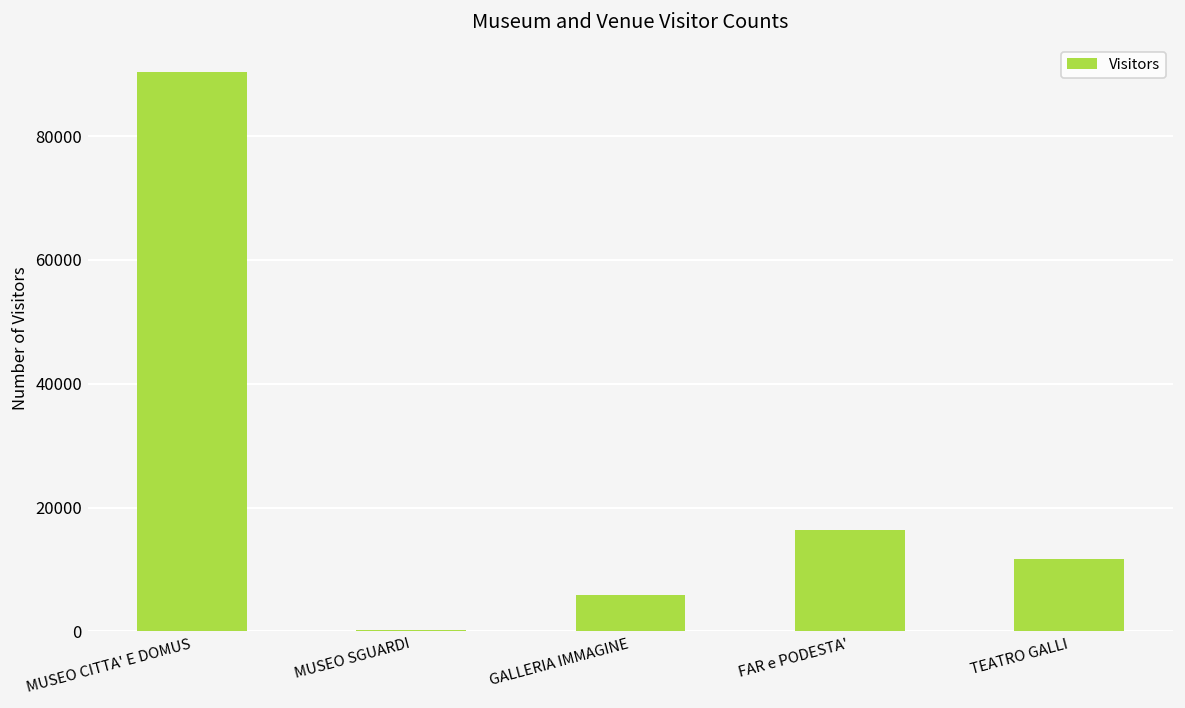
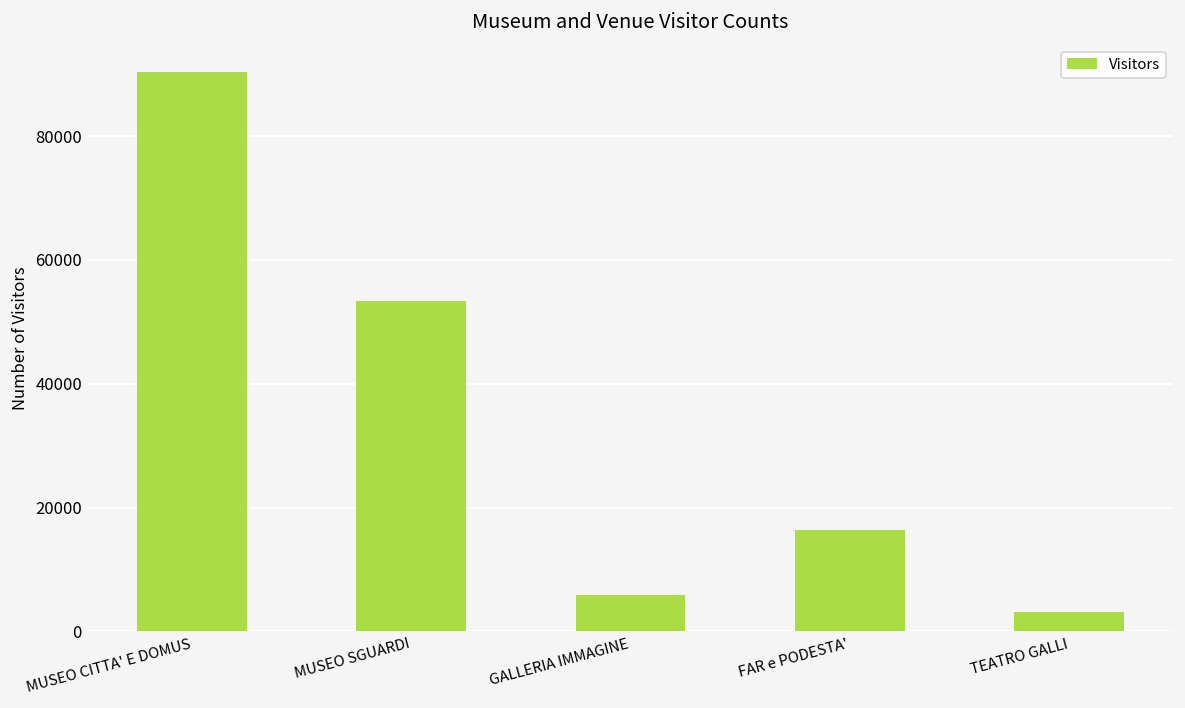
MUSEO SGUARDI: 0 -> 53000
TEATRO GALLI: 12000 -> 3000
